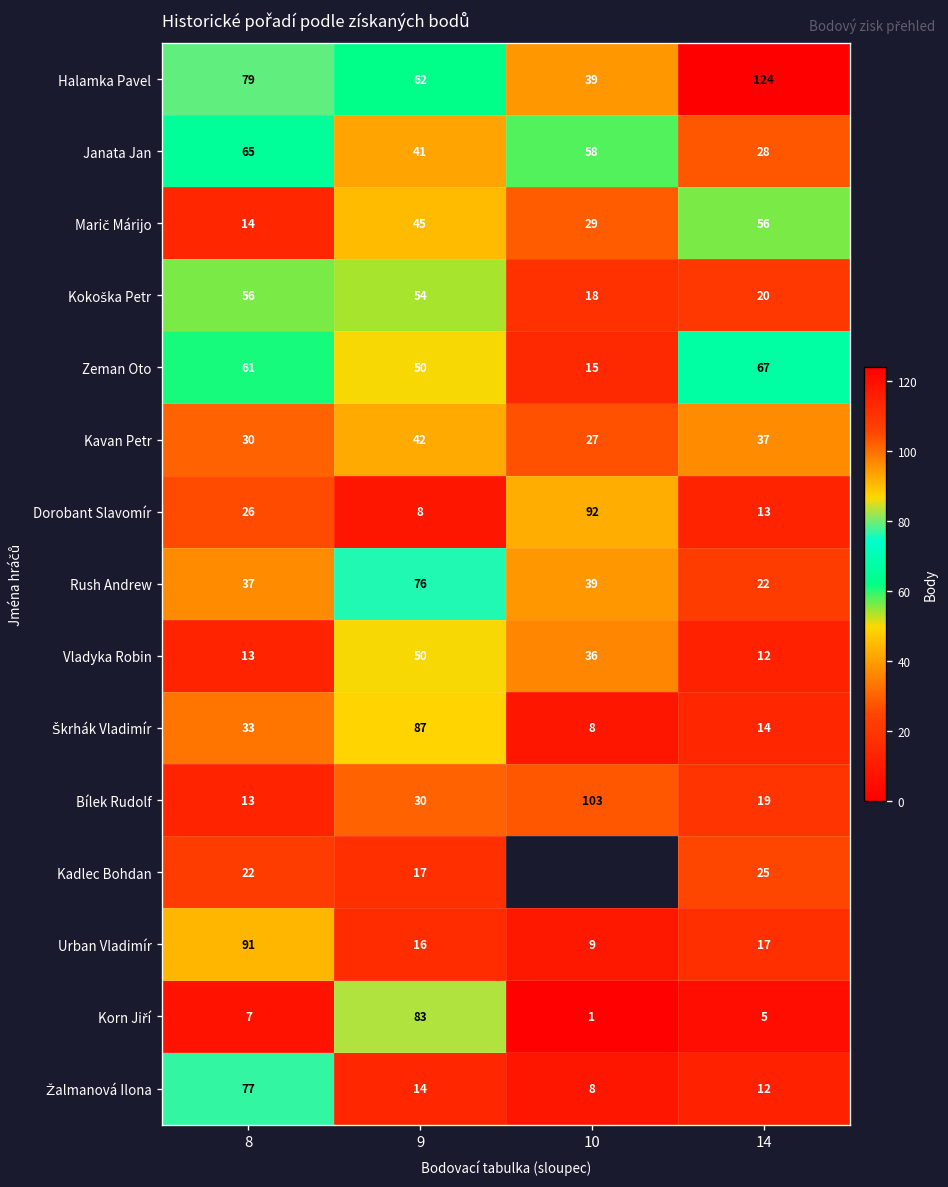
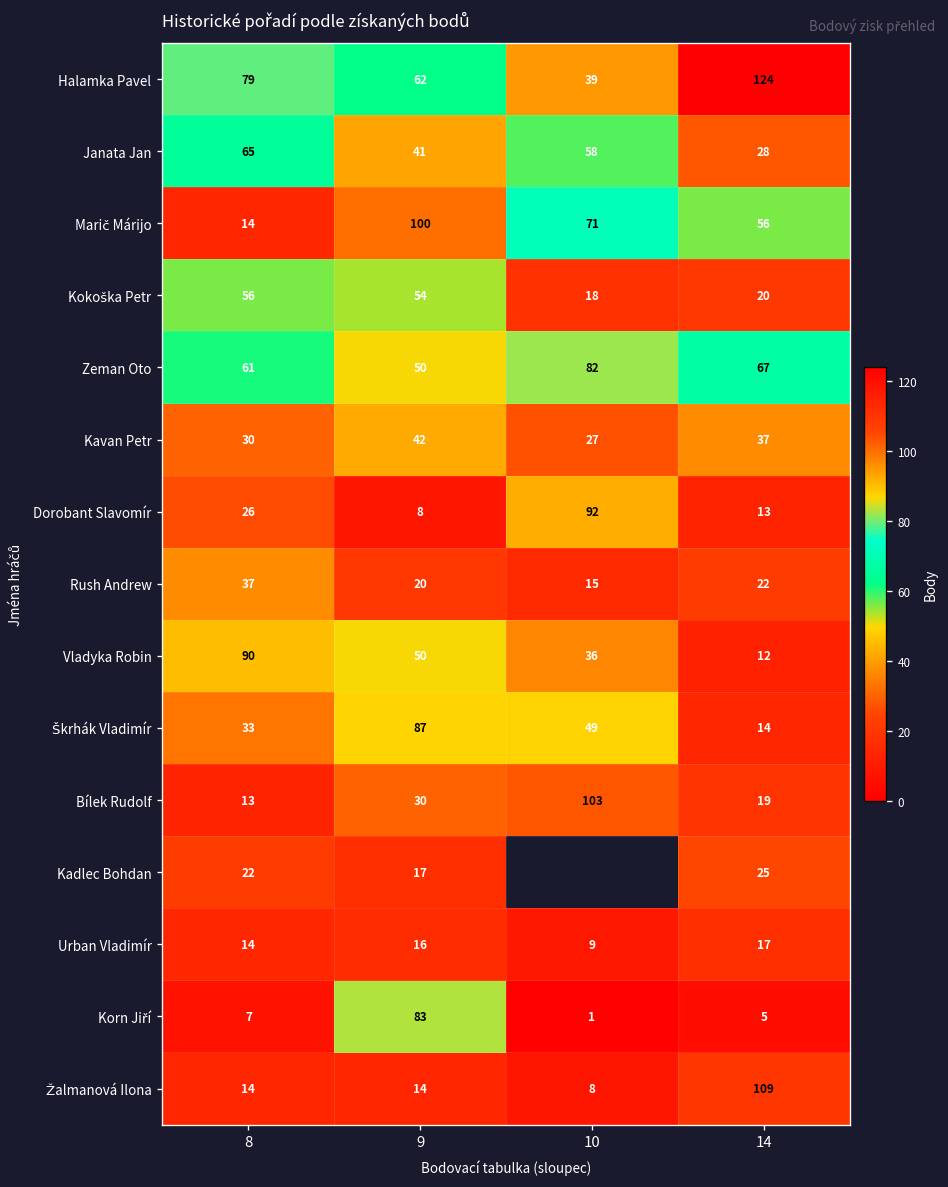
Marič Márijo, 9: 45 -> 100
Marič Márijo, 10: 29 -> 71
Zeman Oto, 10: 15 -> 82
Rush Andrew, 9: 76 -> 20
Rush Andrew, 10: 39 -> 15
Vladyka Robin, 8: 13 -> 90
Škrhák Vladimír, 10: 8 -> 49
Urban Vladimír, 8: 91 -> 14
Žalmanová Ilona, 8: 77 -> 14
Žalmanová Ilona, 14: 12 -> 109
